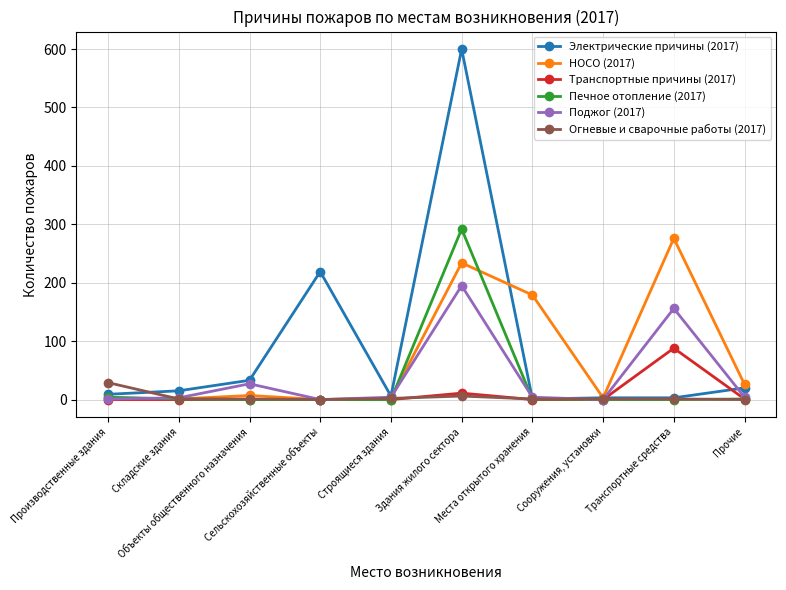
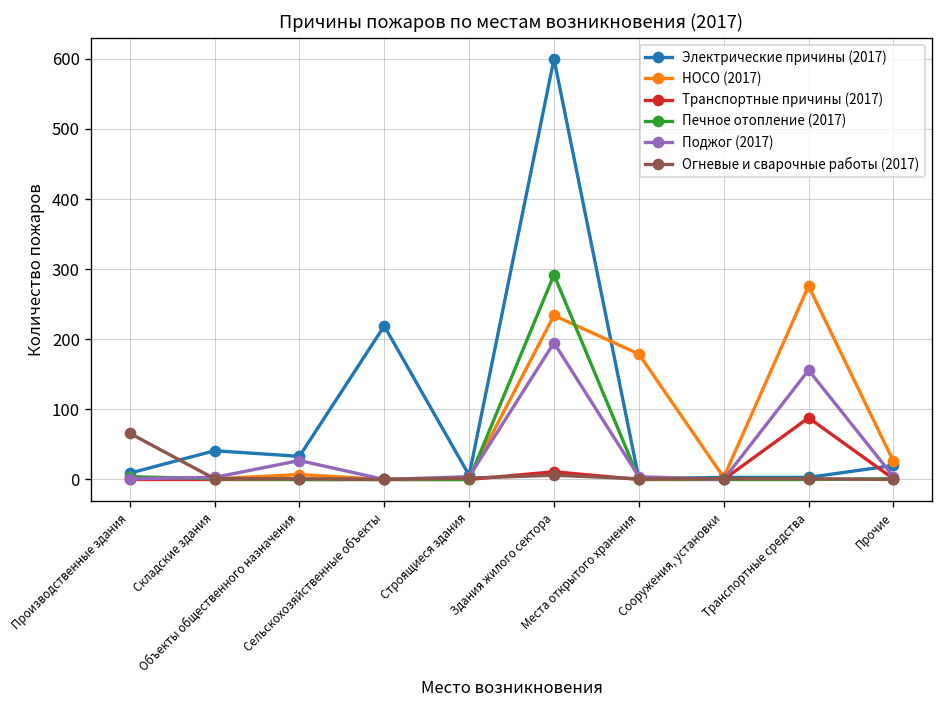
Огневые и сварочные работы (2017), Производственные здания: 30 -> 70
Электрические причины (2017), Складские здания: 20 -> 40
